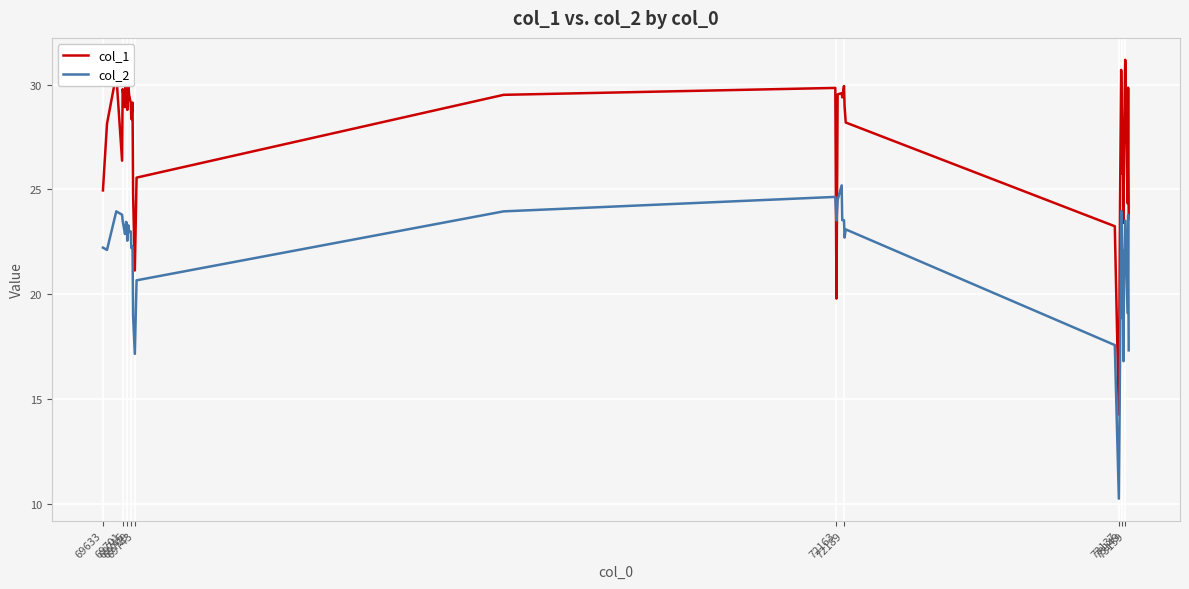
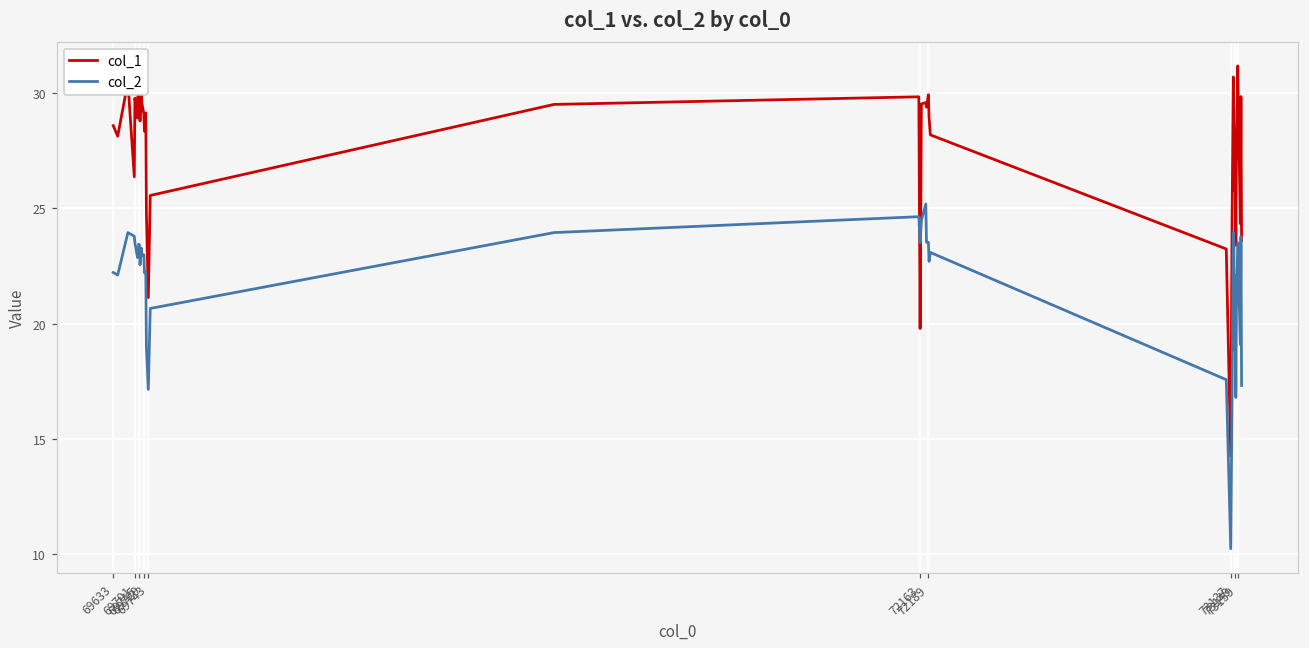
col_1, 69633: 25.0 -> 28.6
